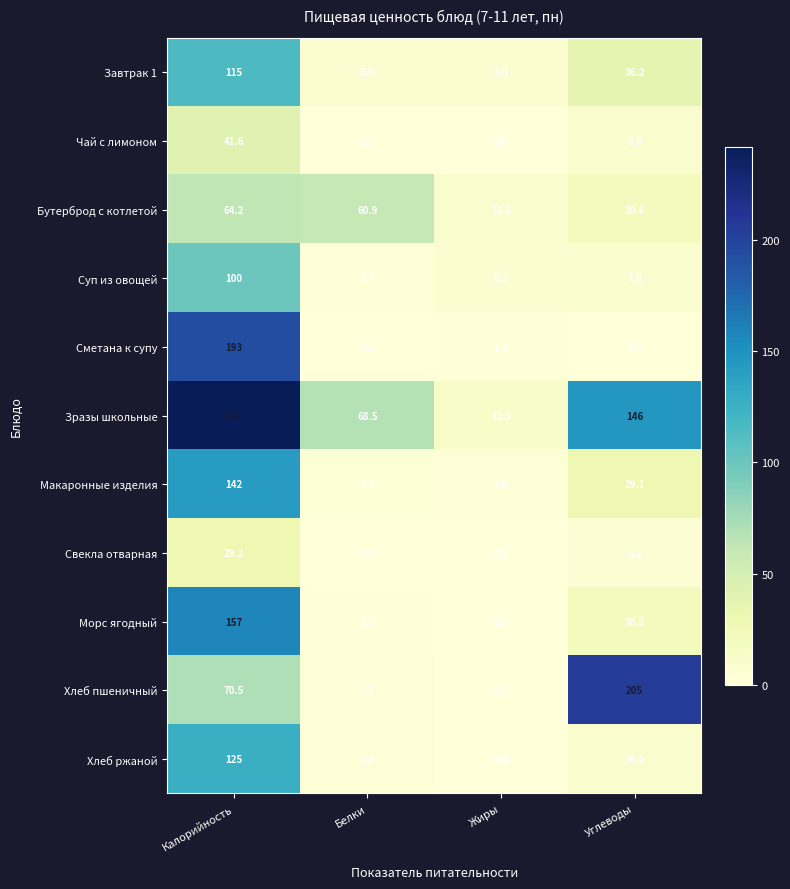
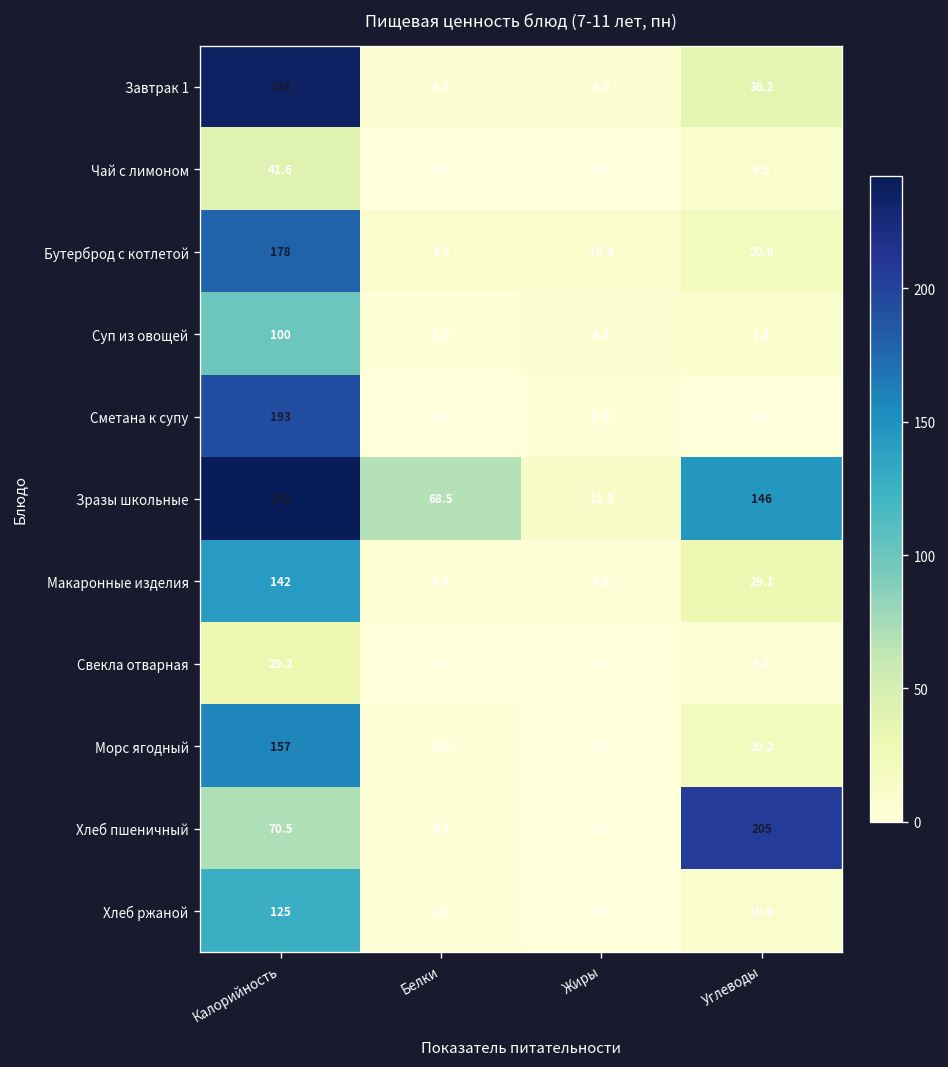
Завтрак 1, Калорийность: 115 -> 236
Бутерброд с котлетой, Калорийность: 64.2 -> 178
Бутерброд с котлетой, Белки: 60.9 -> 9.3
